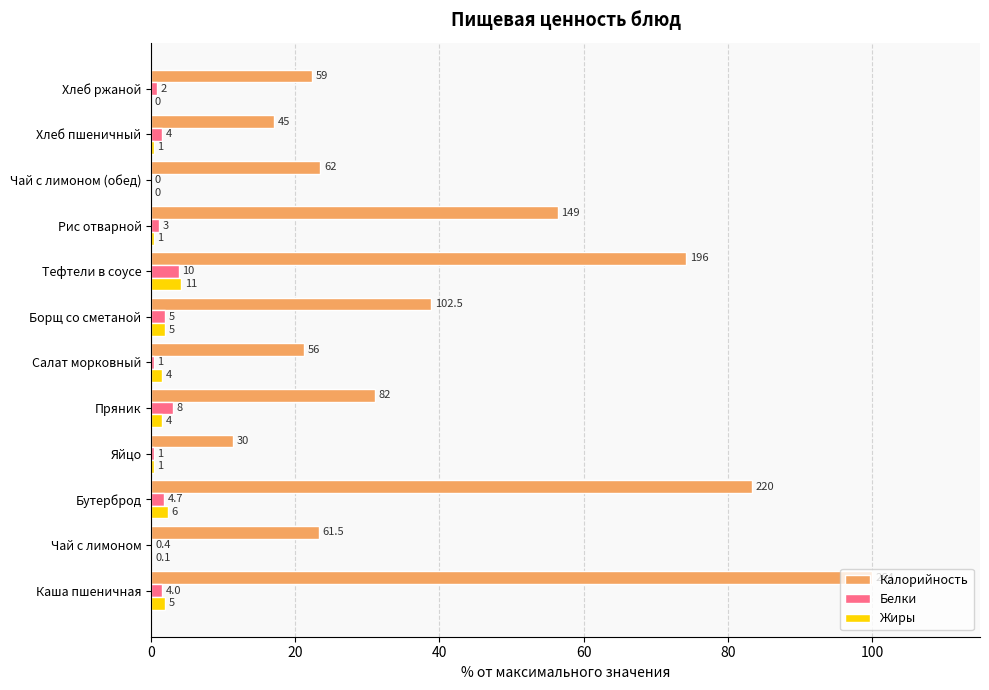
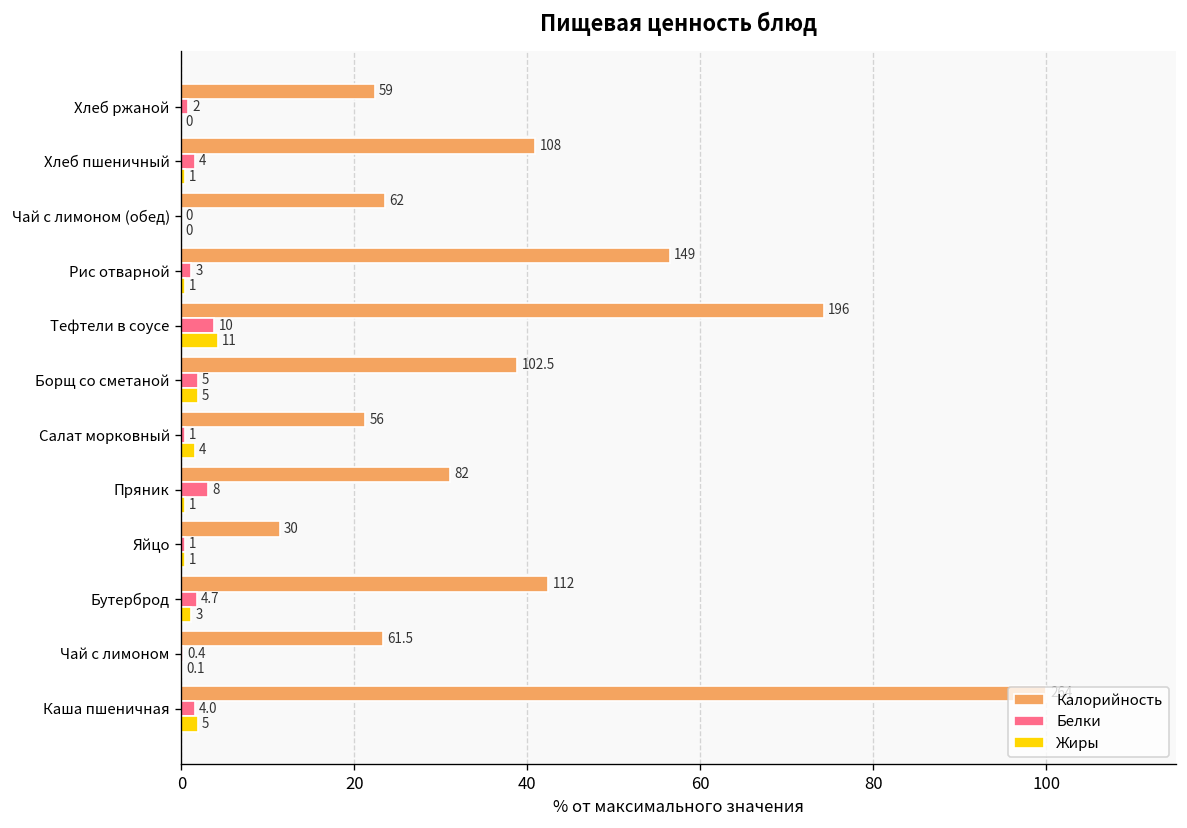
Калорийность, Хлеб пшеничный: 45 -> 108
Жиры, Пряник: 4 -> 1
Калорийность, Бутерброд: 220 -> 112
Жиры, Бутерброд: 6 -> 3
